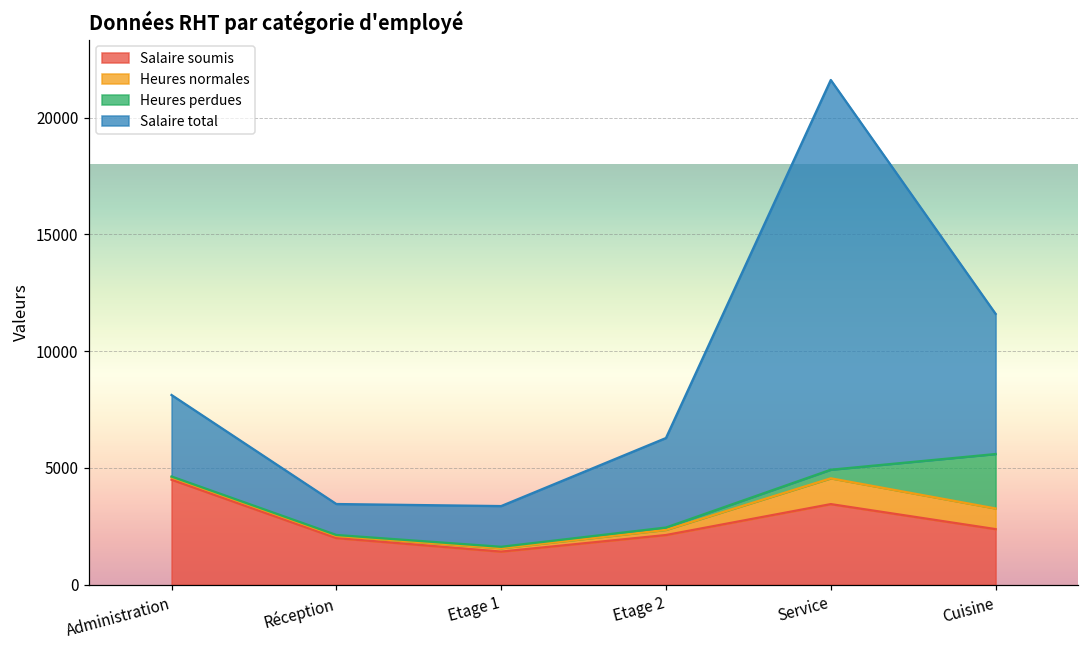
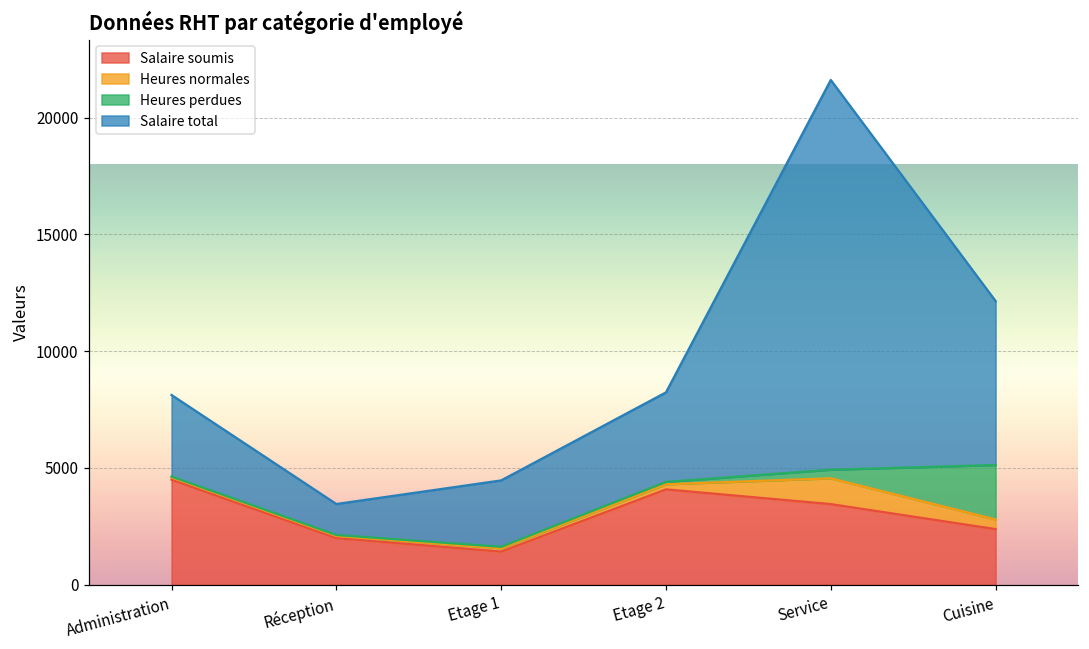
Salaire total, Etage 1: 1700 -> 2800
Salaire soumis, Etage 2: 2100 -> 4100
Heures normales, Cuisine: 900 -> 400
Salaire total, Cuisine: 6000 -> 7000
